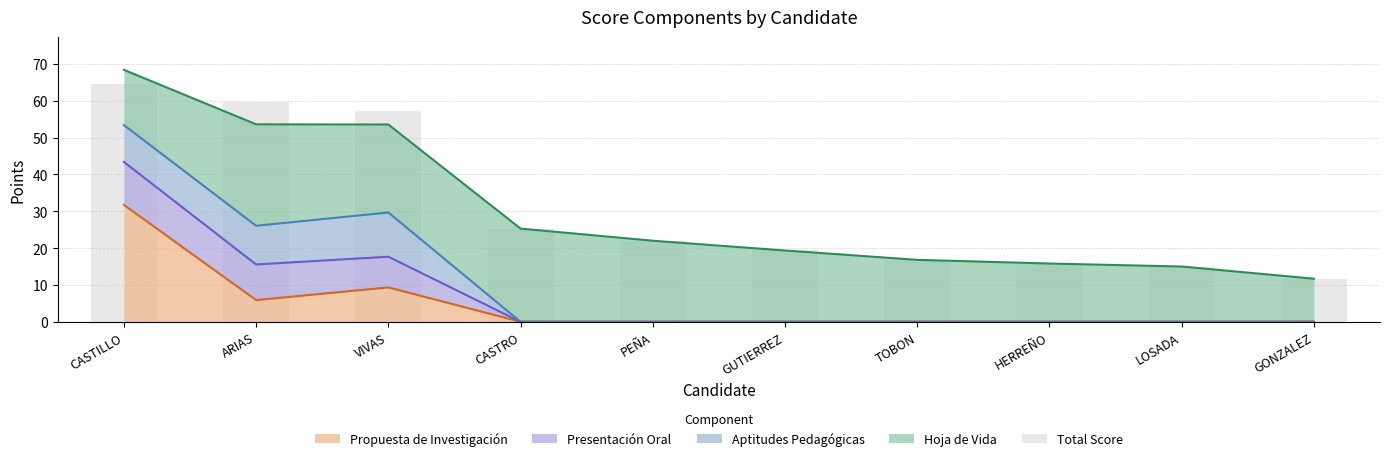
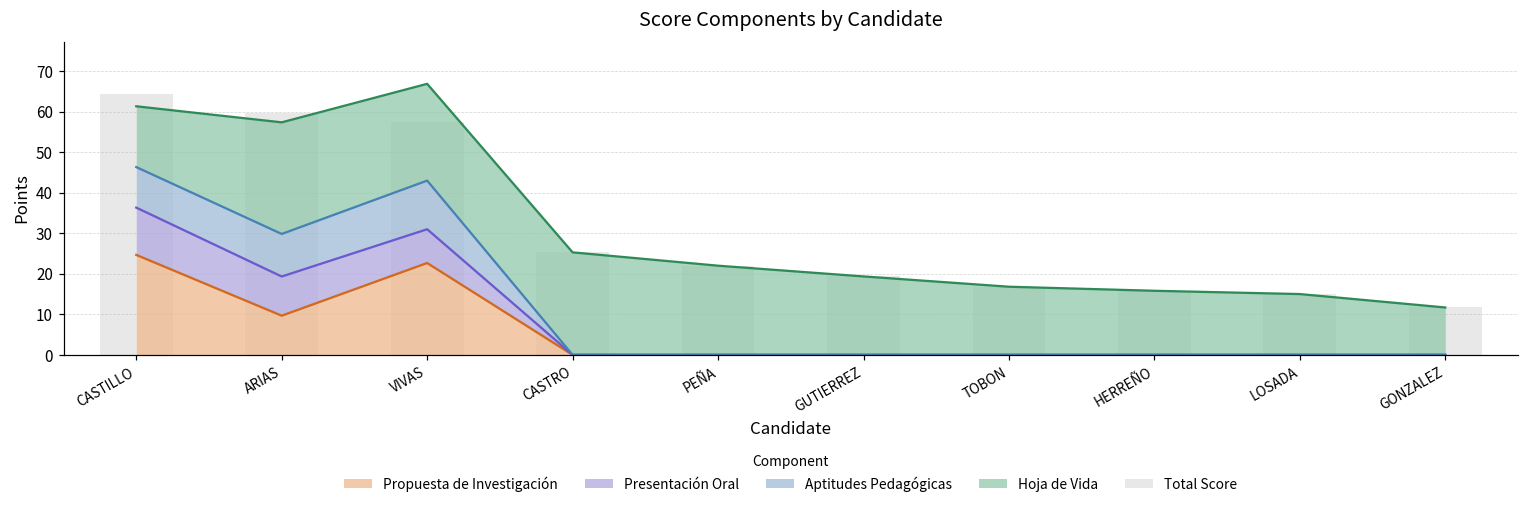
Propuesta de Investigación, CASTILLO: 32 -> 25
Propuesta de Investigación, ARIAS: 6 -> 10
Propuesta de Investigación, VIVAS: 9 -> 23
